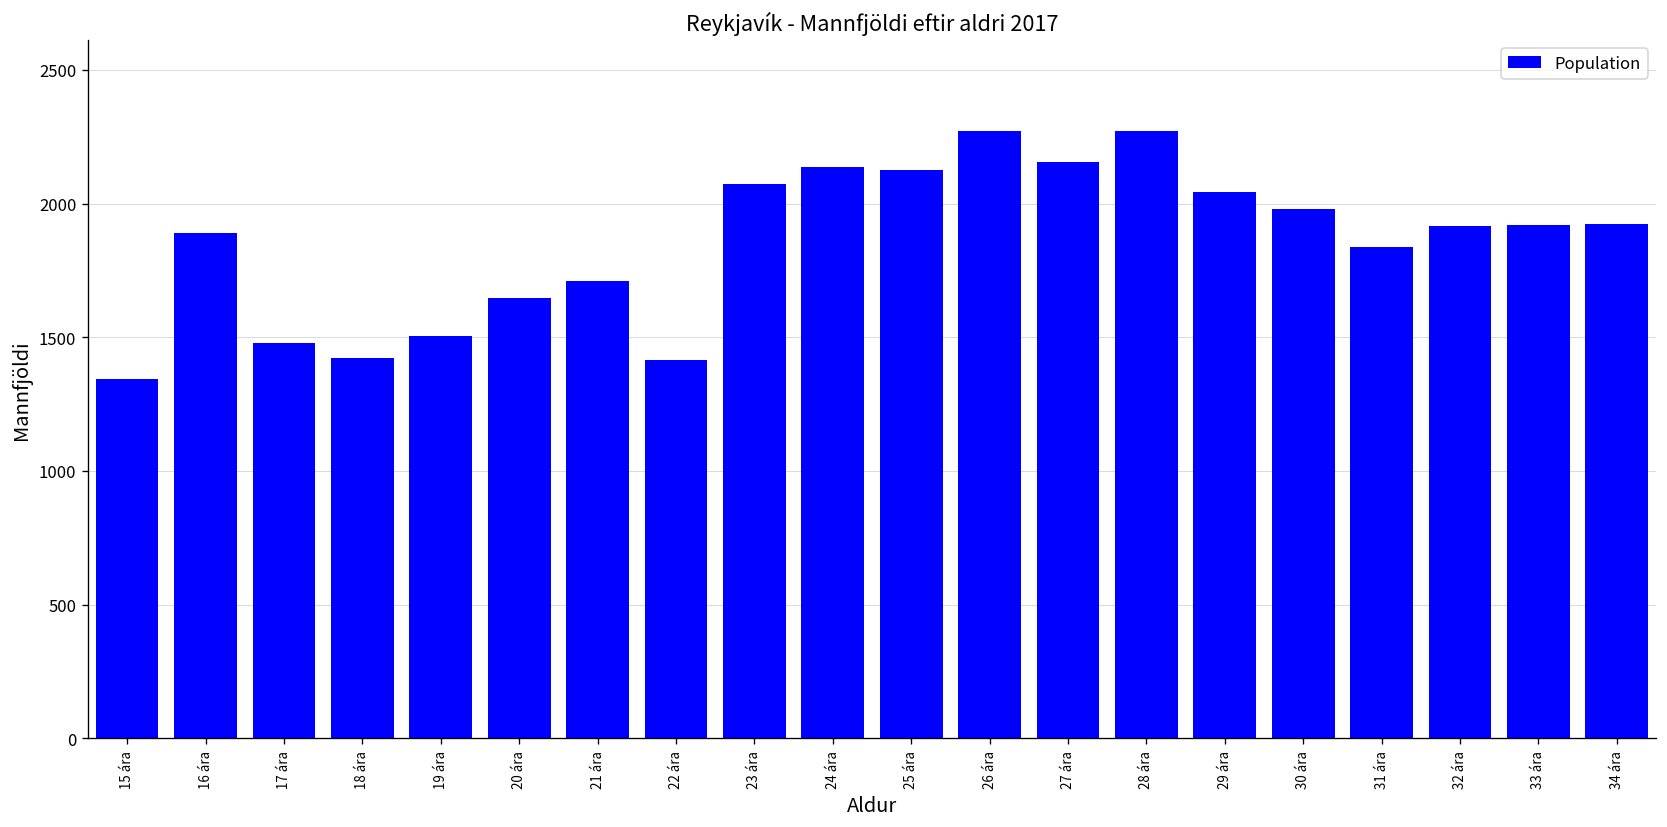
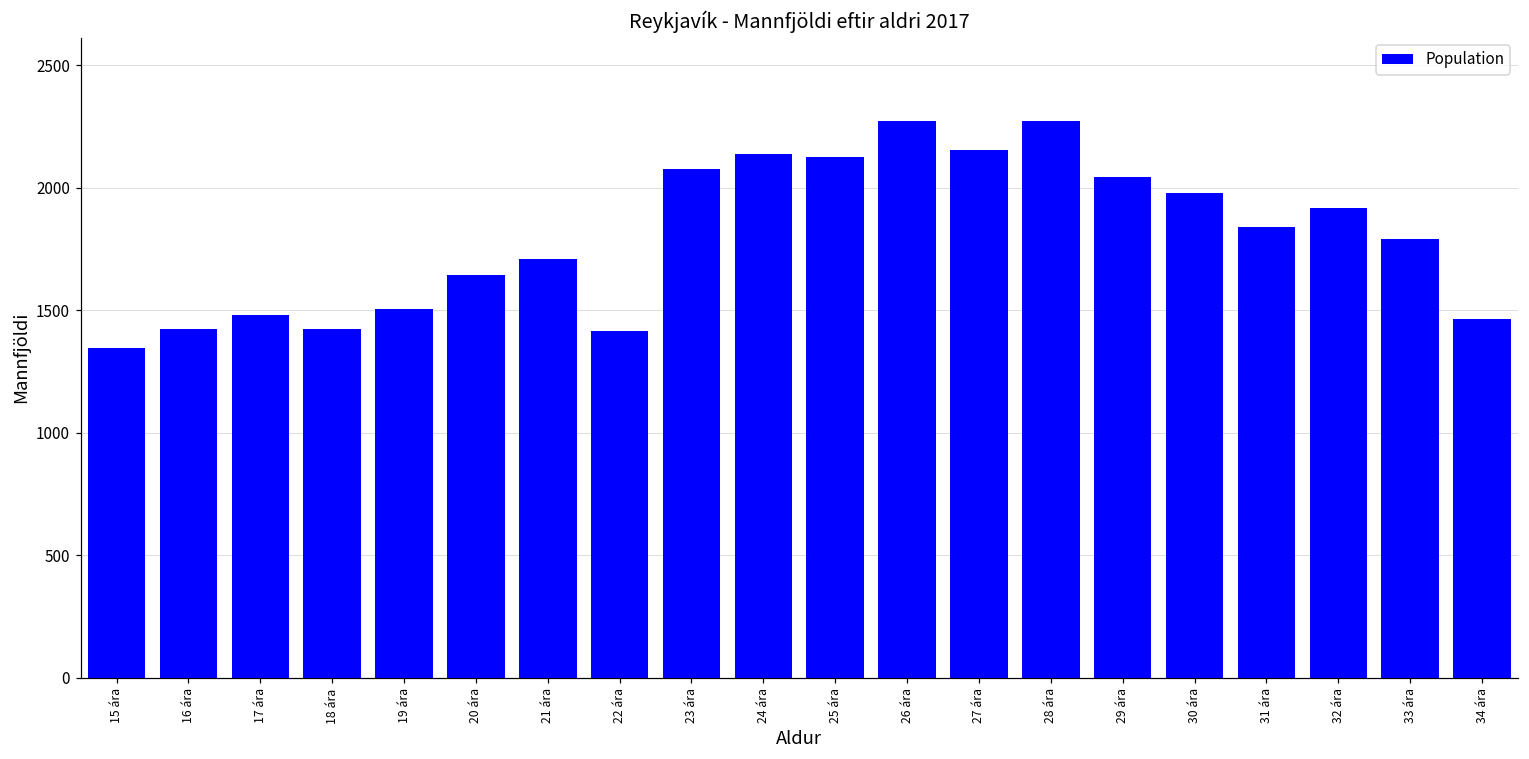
16 ára: 1890 -> 1420
33 ára: 1920 -> 1790
34 ára: 1930 -> 1460
